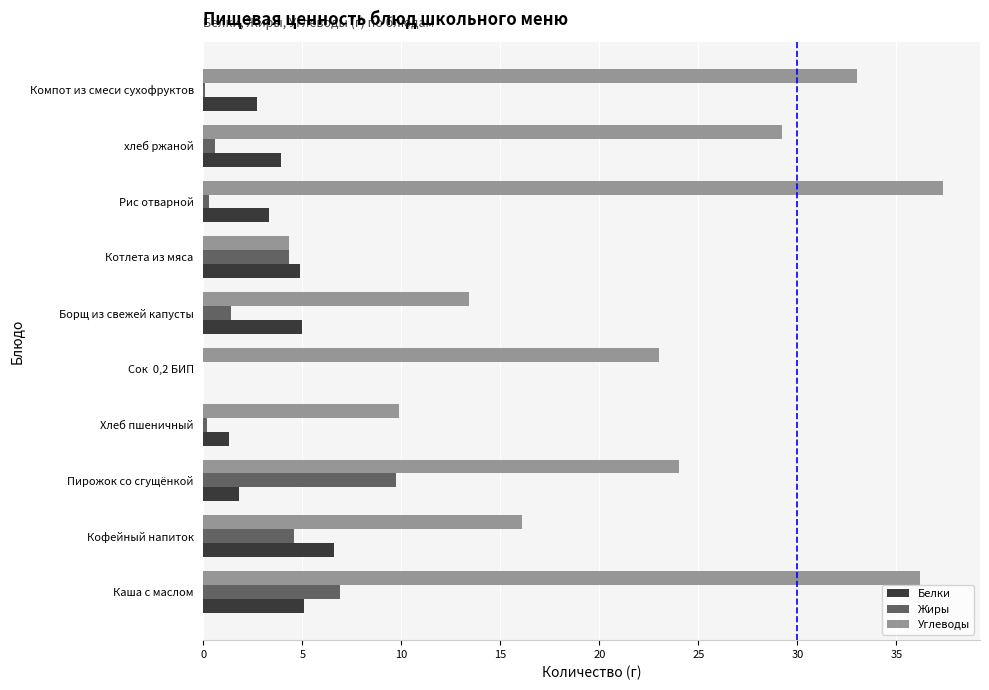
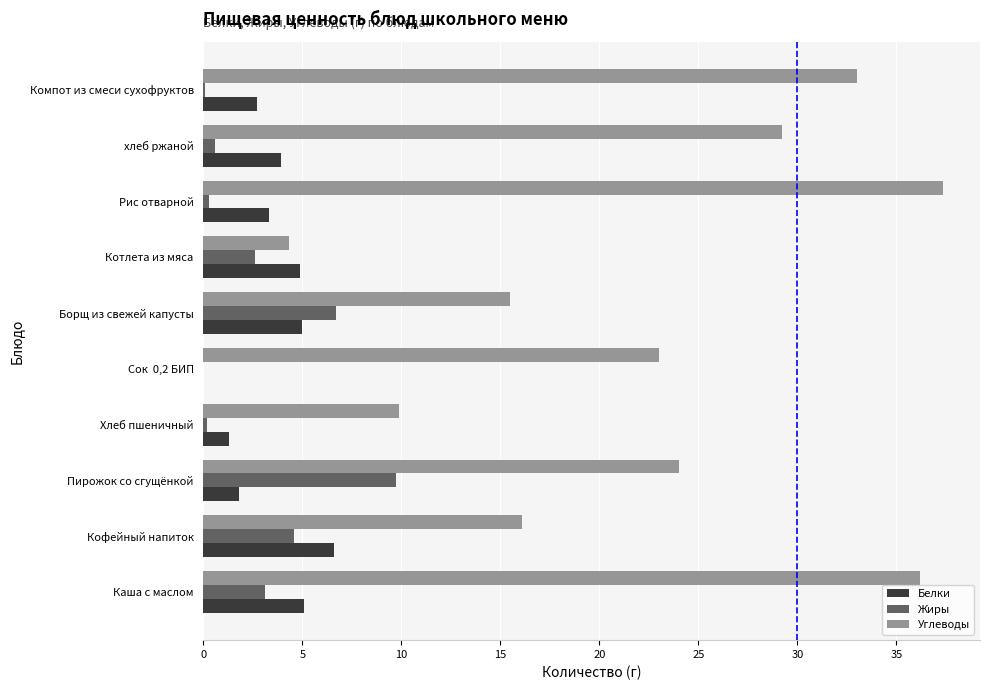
Жиры, Котлета из мяса: 4.3 -> 2.6
Углеводы, Борщ из свежей капусты: 13.4 -> 15.5
Жиры, Борщ из свежей капусты: 1.4 -> 6.7
Жиры, Каша с маслом: 6.9 -> 3.1
